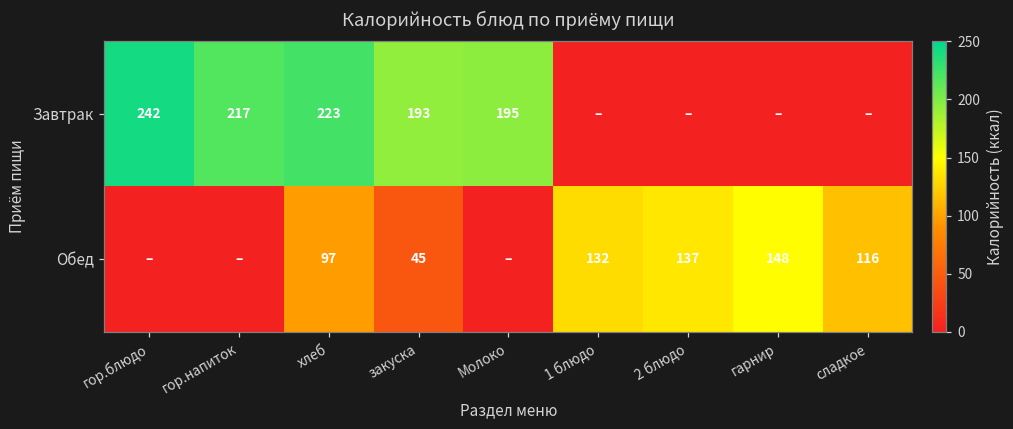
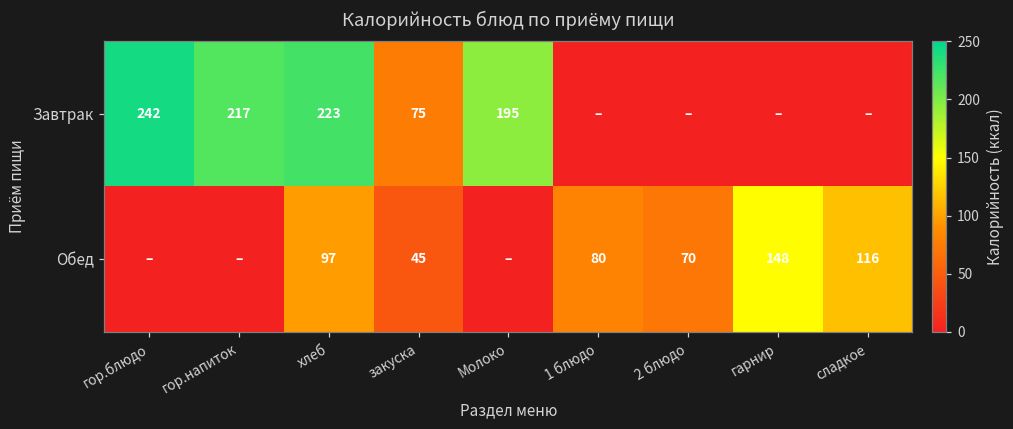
Завтрак, закуска: 193 -> 75
Обед, 1 блюдо: 132 -> 80
Обед, 2 блюдо: 137 -> 70
